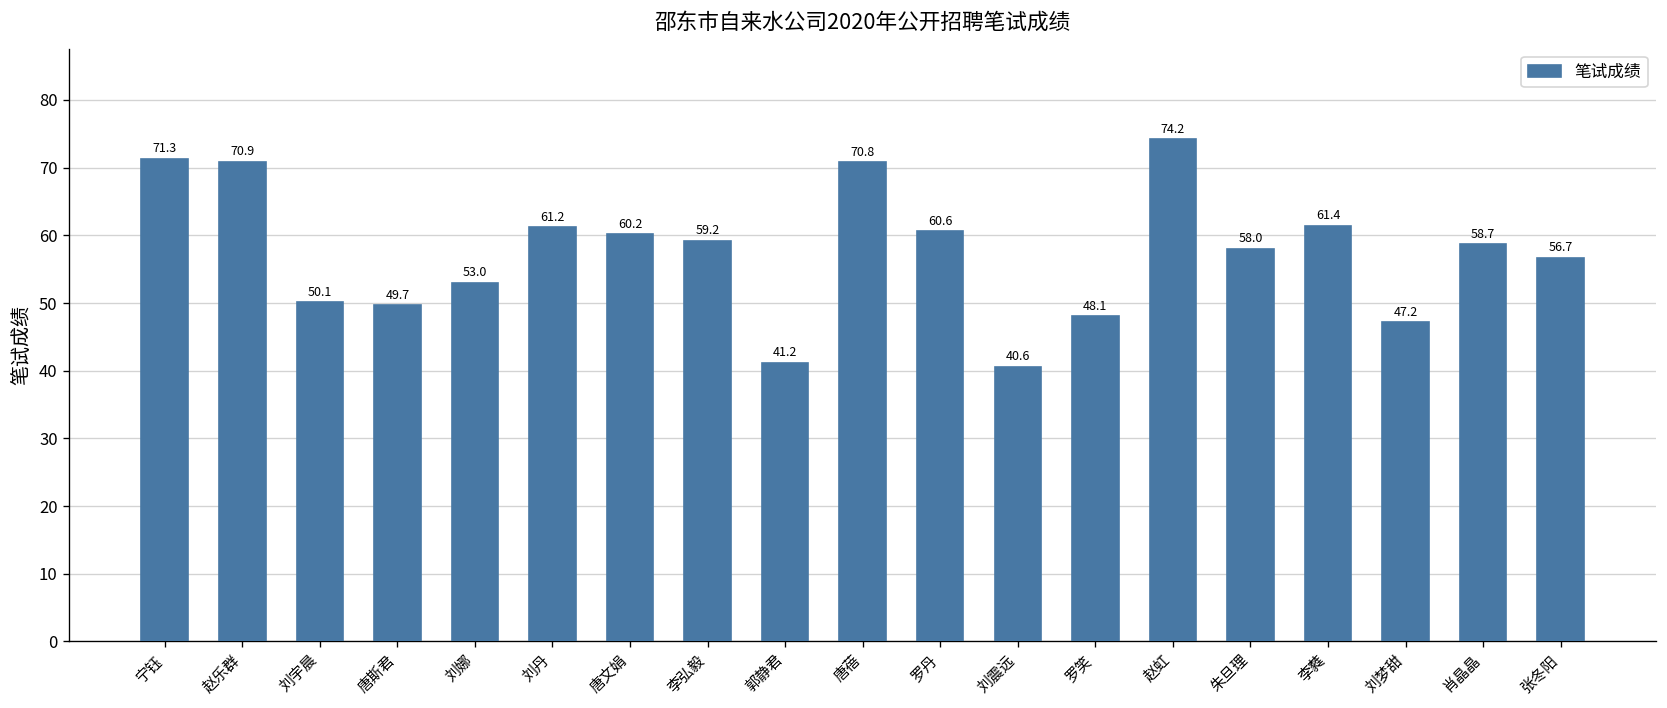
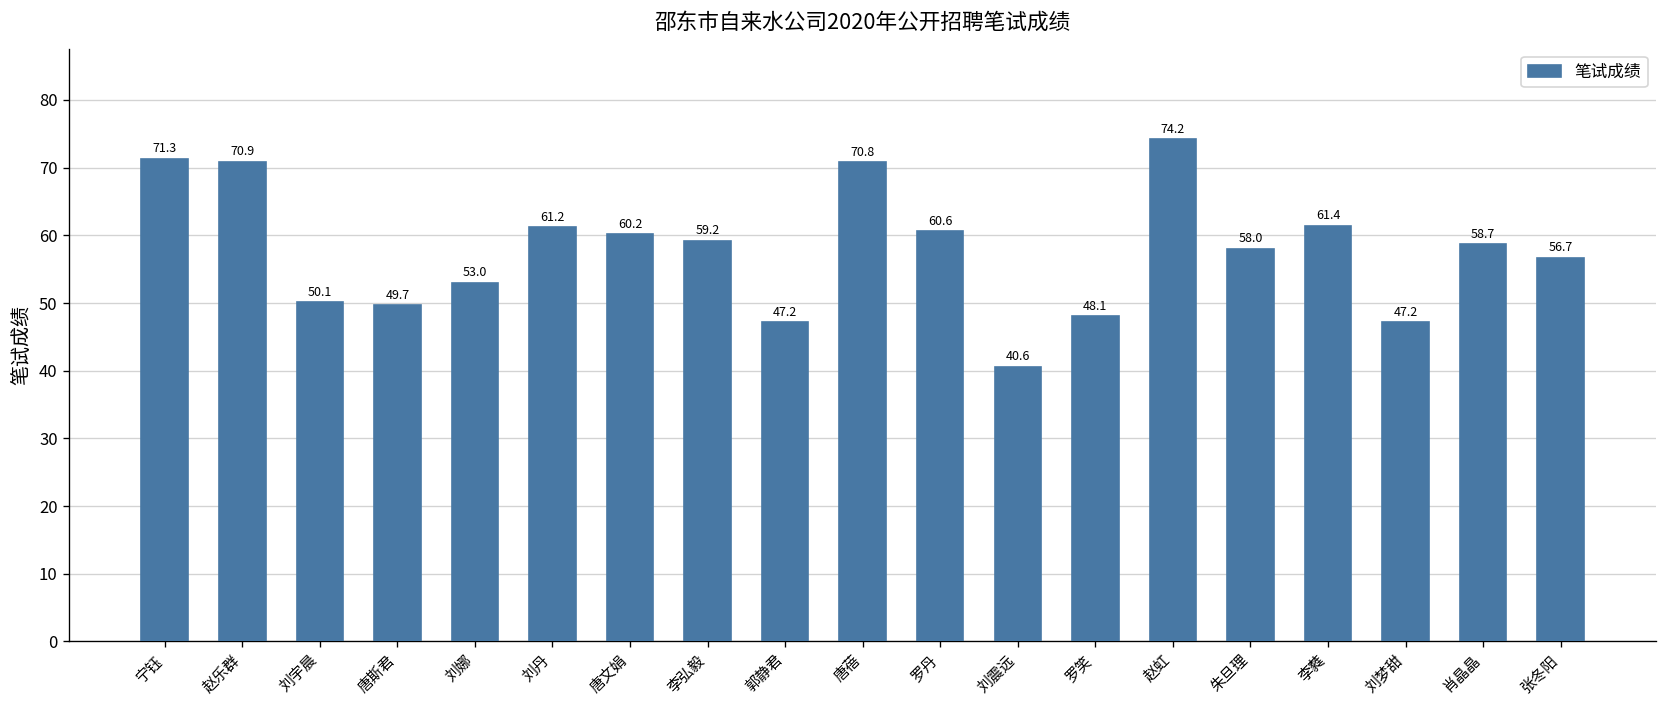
郭静君: 41.2 -> 47.2
